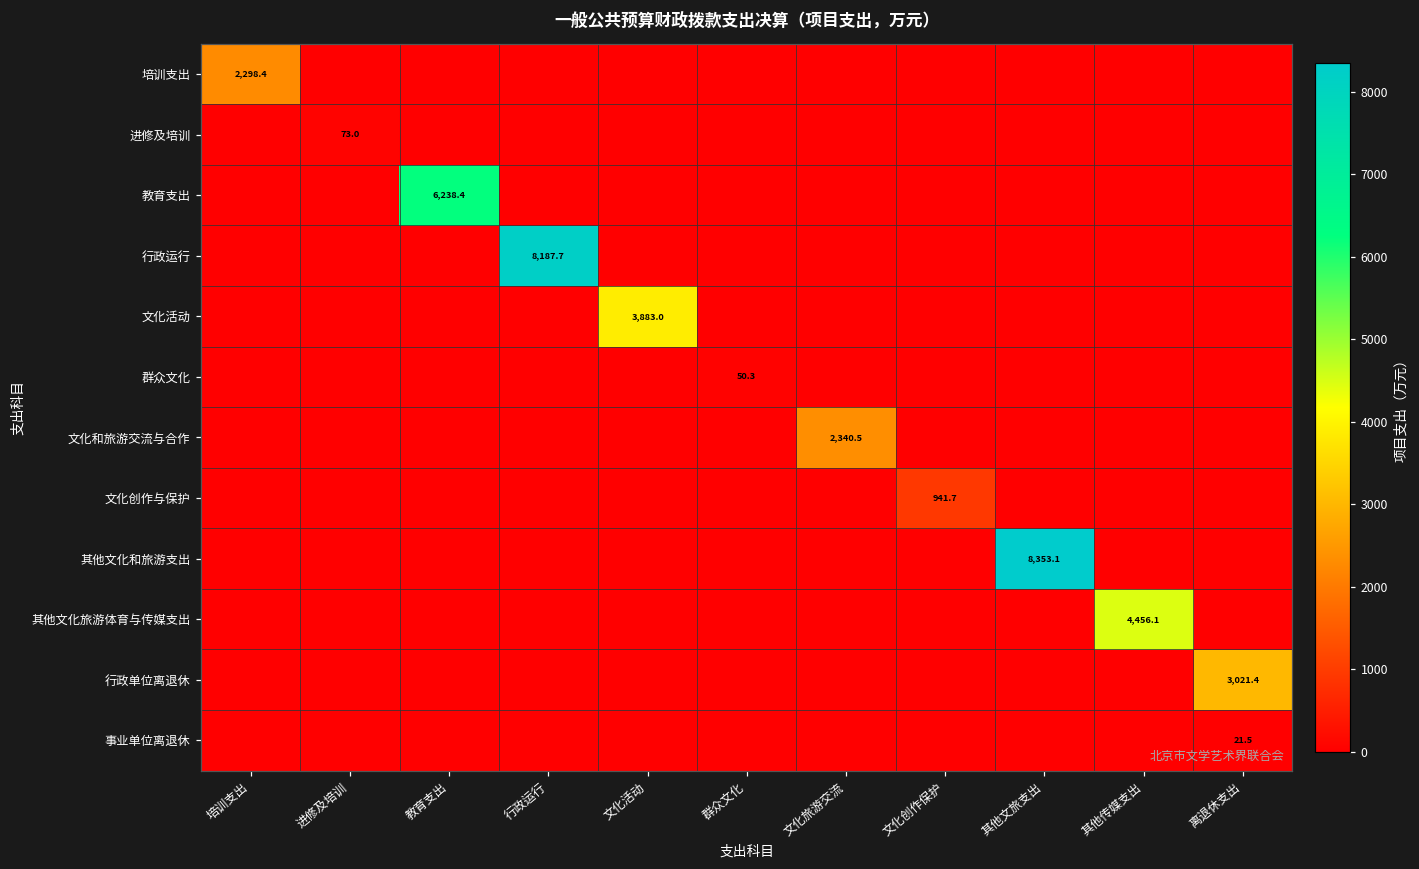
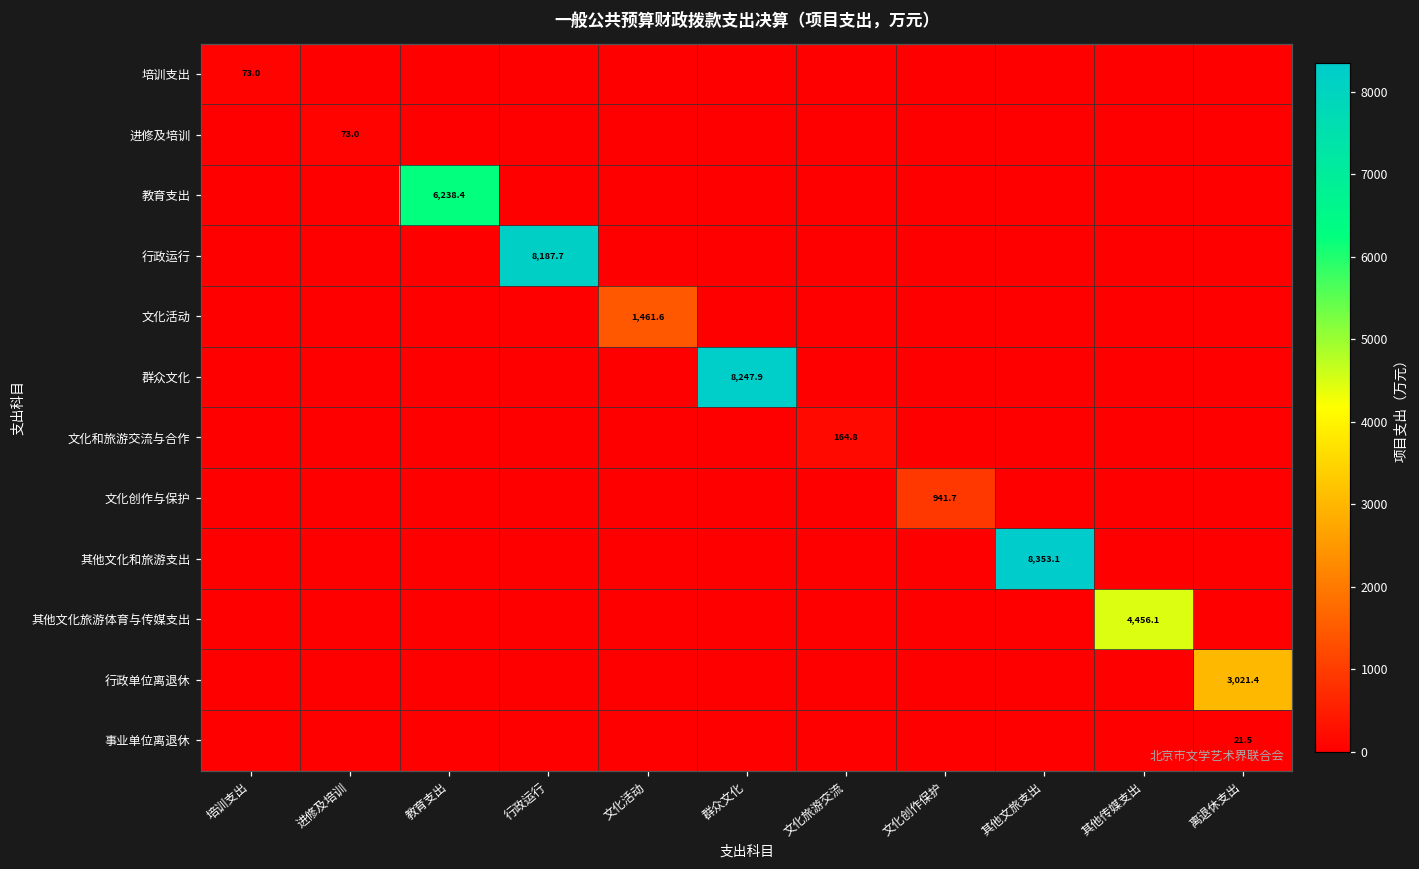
培训支出, 培训支出: 2,298.4 -> 73.0
文化活动, 文化活动: 3,883.0 -> 1,461.6
群众文化, 群众文化: 50.3 -> 8,247.9
文化和旅游交流与合作, 文化旅游交流: 2,340.5 -> 164.8
